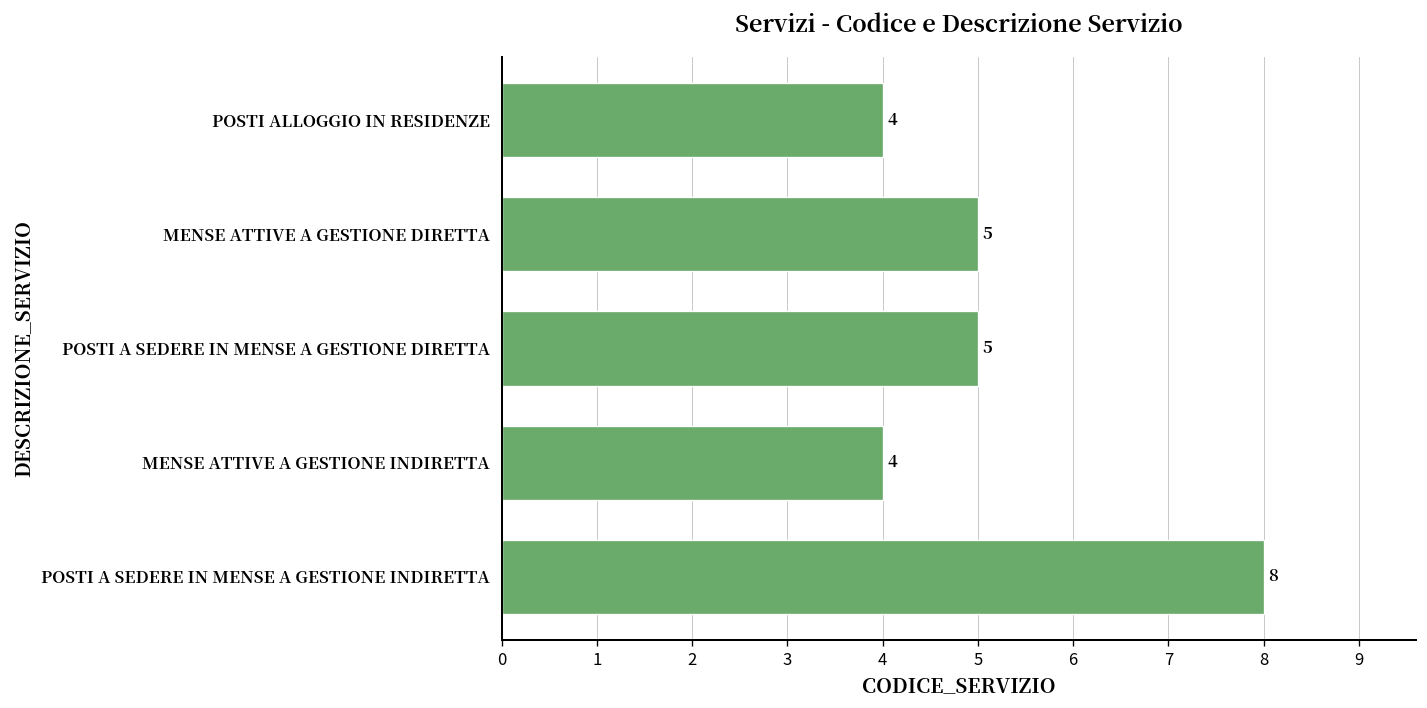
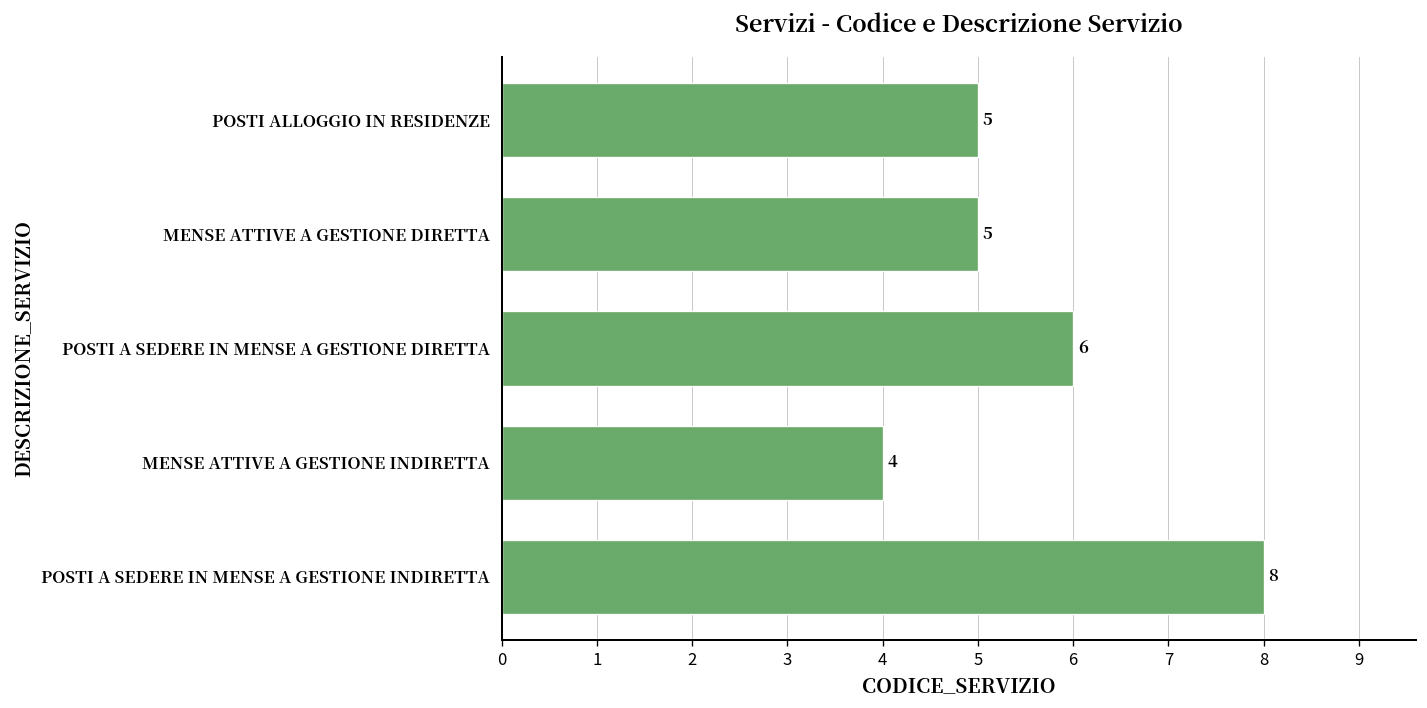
POSTI ALLOGGIO IN RESIDENZE: 4 -> 5
POSTI A SEDERE IN MENSE A GESTIONE DIRETTA: 5 -> 6
